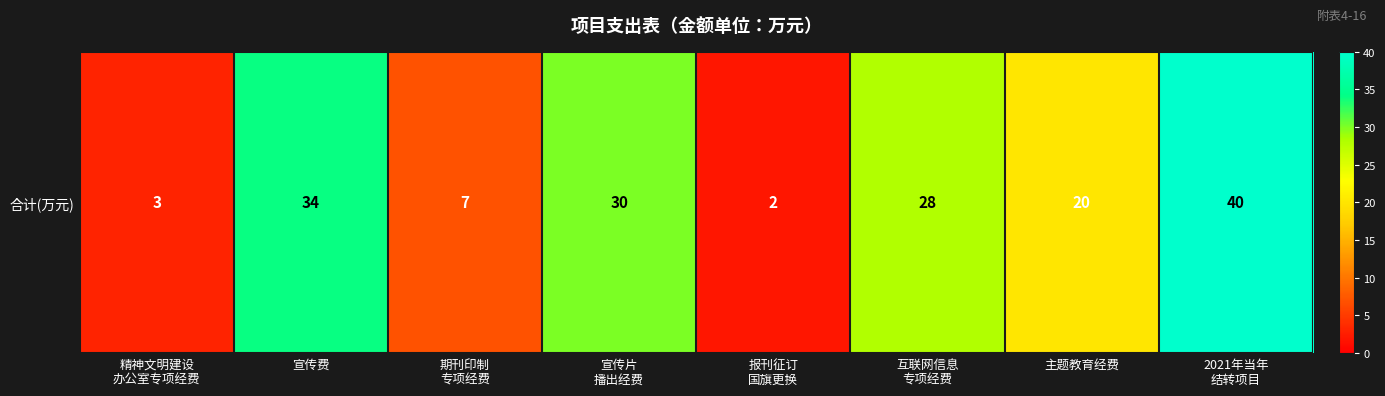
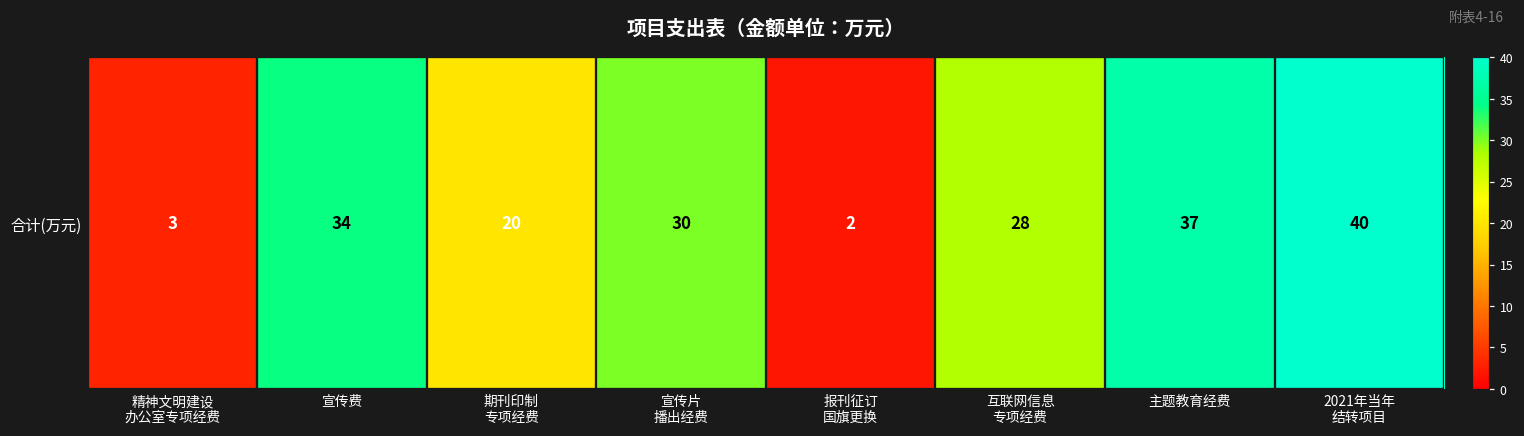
合计(万元), 期刊印制 专项经费: 7 -> 20
合计(万元), 主题教育经费: 20 -> 37
